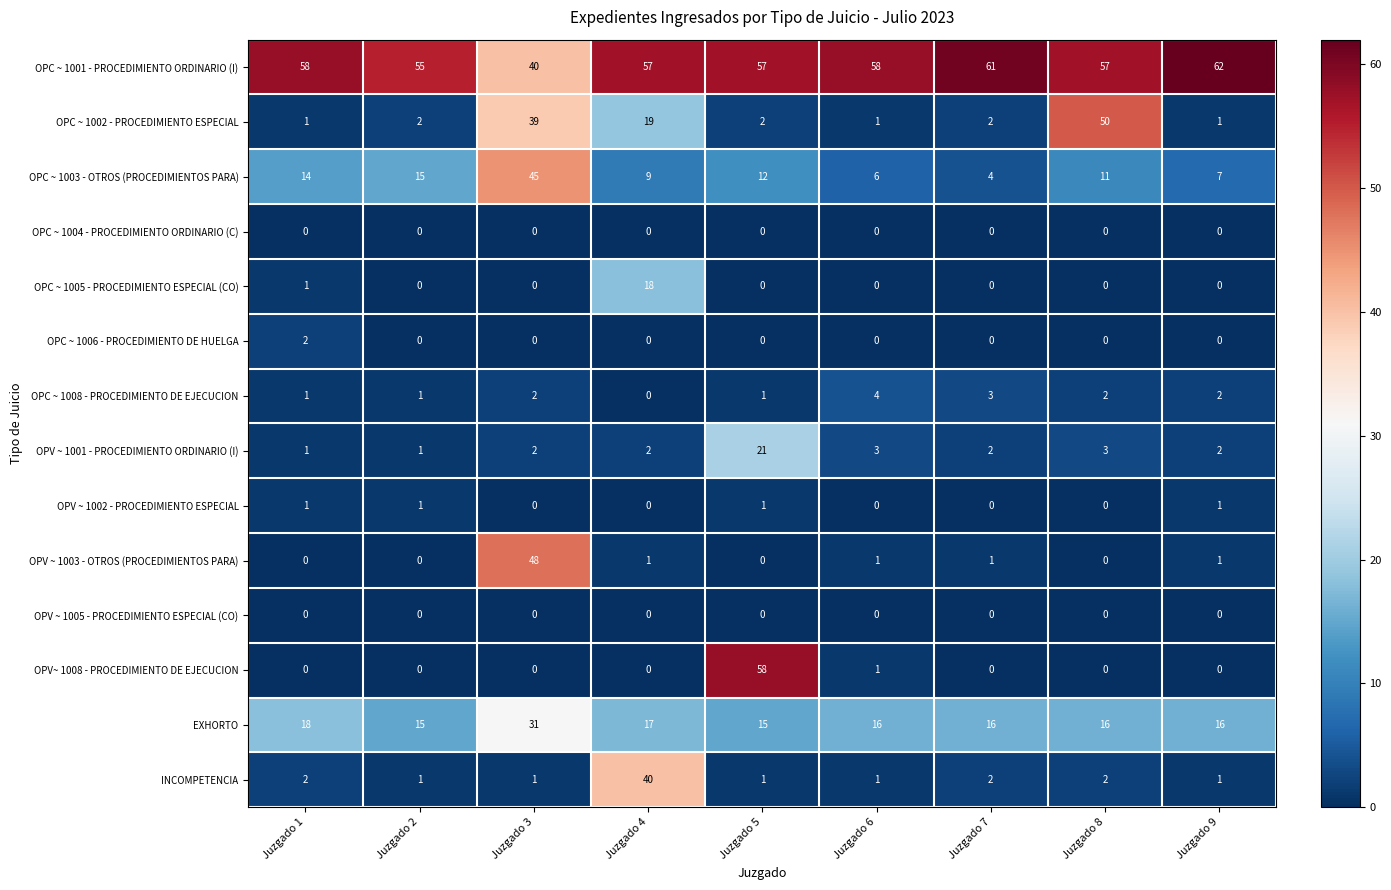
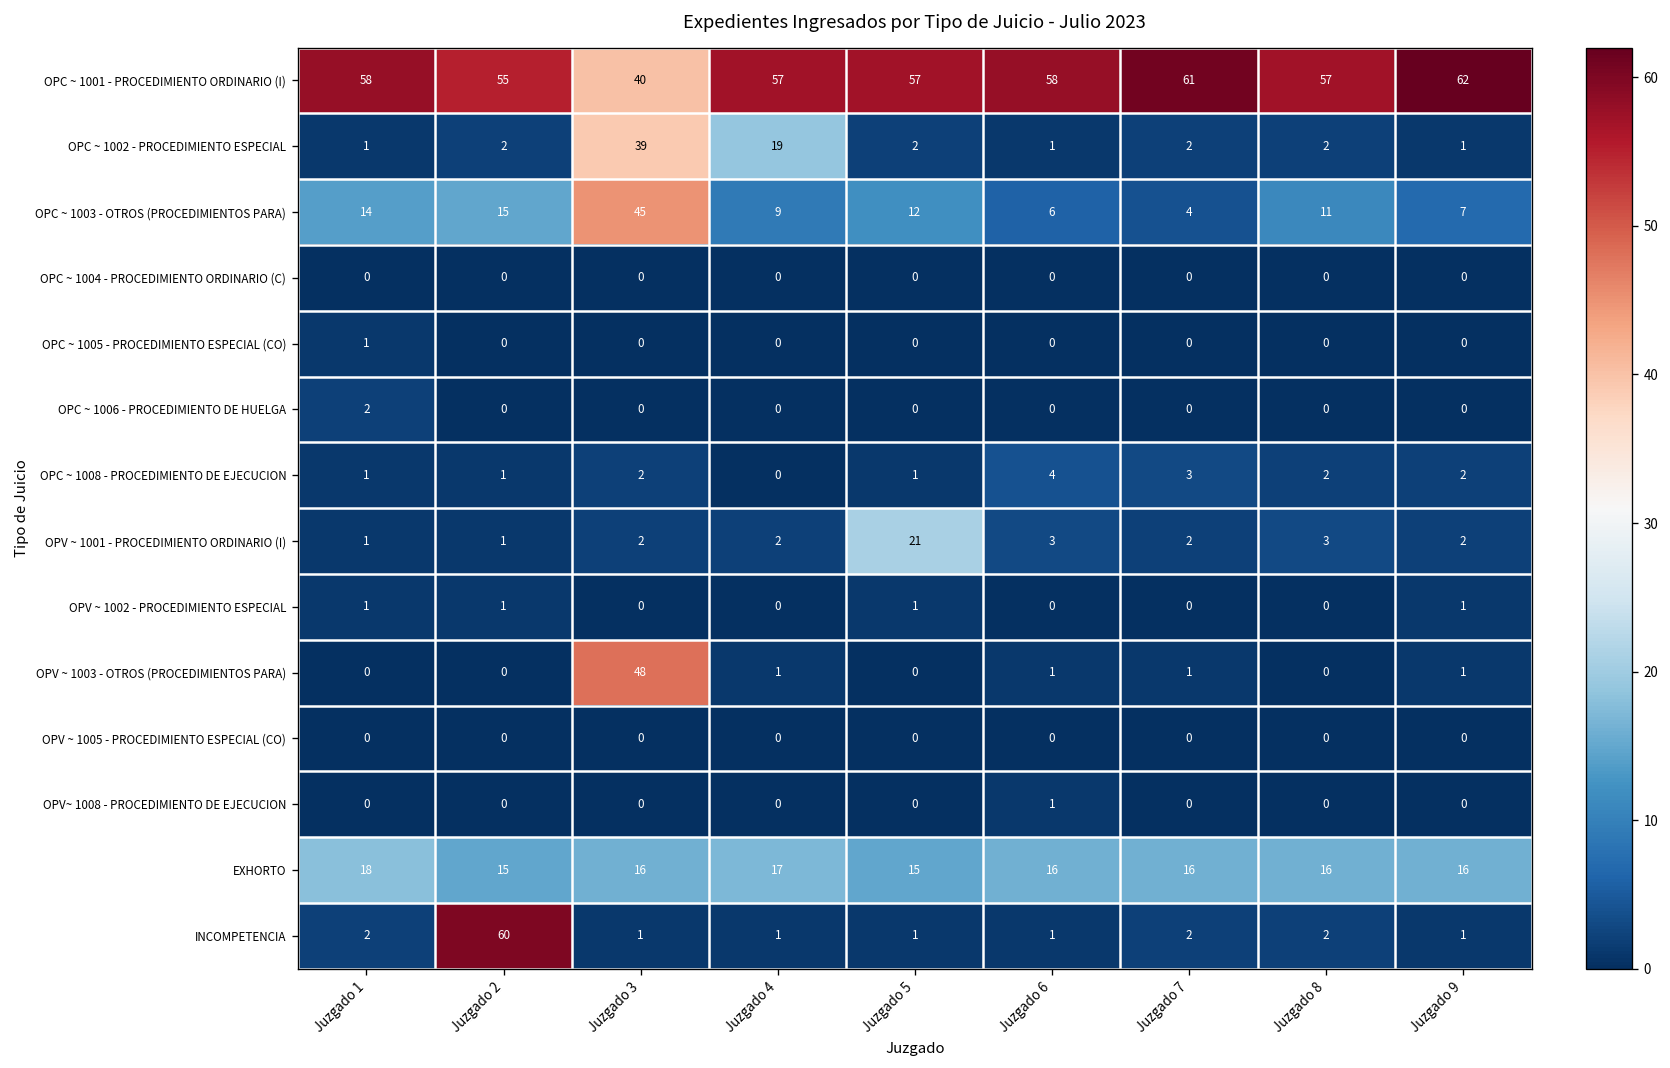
OPC ~ 1002 - PROCEDIMIENTO ESPECIAL, Juzgado 8: 50 -> 2
OPC ~ 1005 - PROCEDIMIENTO ESPECIAL (CO), Juzgado 4: 18 -> 0
OPV~ 1008 - PROCEDIMIENTO DE EJECUCION, Juzgado 5: 58 -> 0
EXHORTO, Juzgado 3: 31 -> 16
INCOMPETENCIA, Juzgado 2: 1 -> 60
INCOMPETENCIA, Juzgado 4: 40 -> 1
